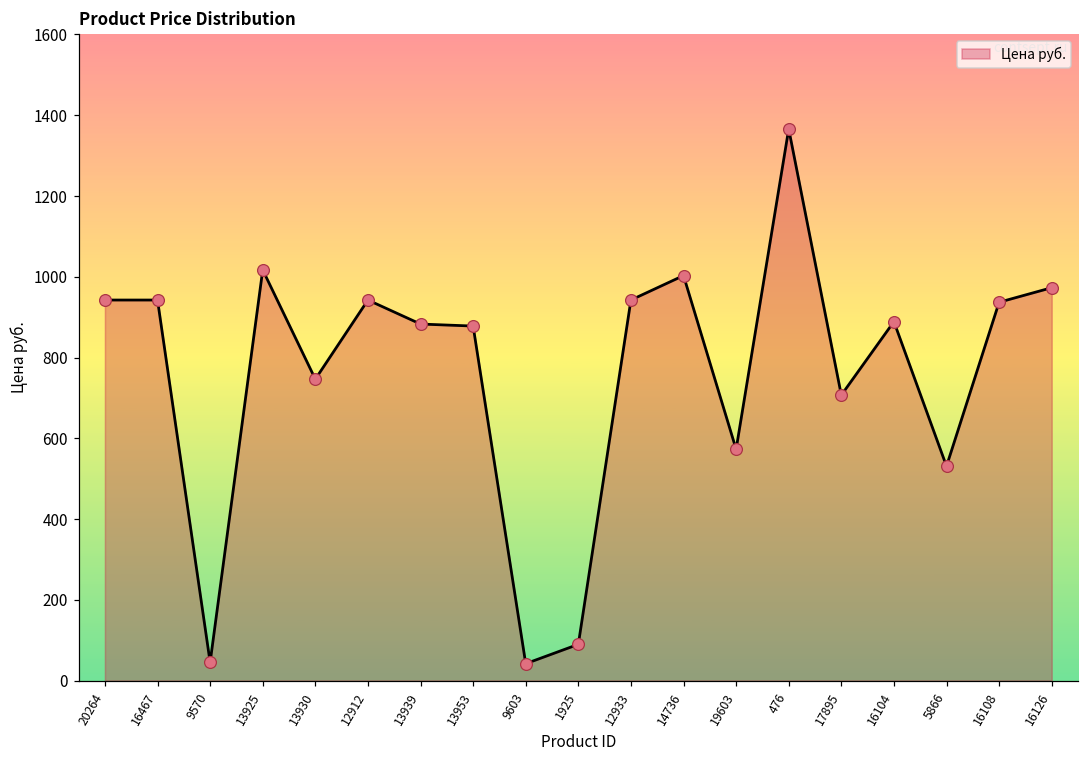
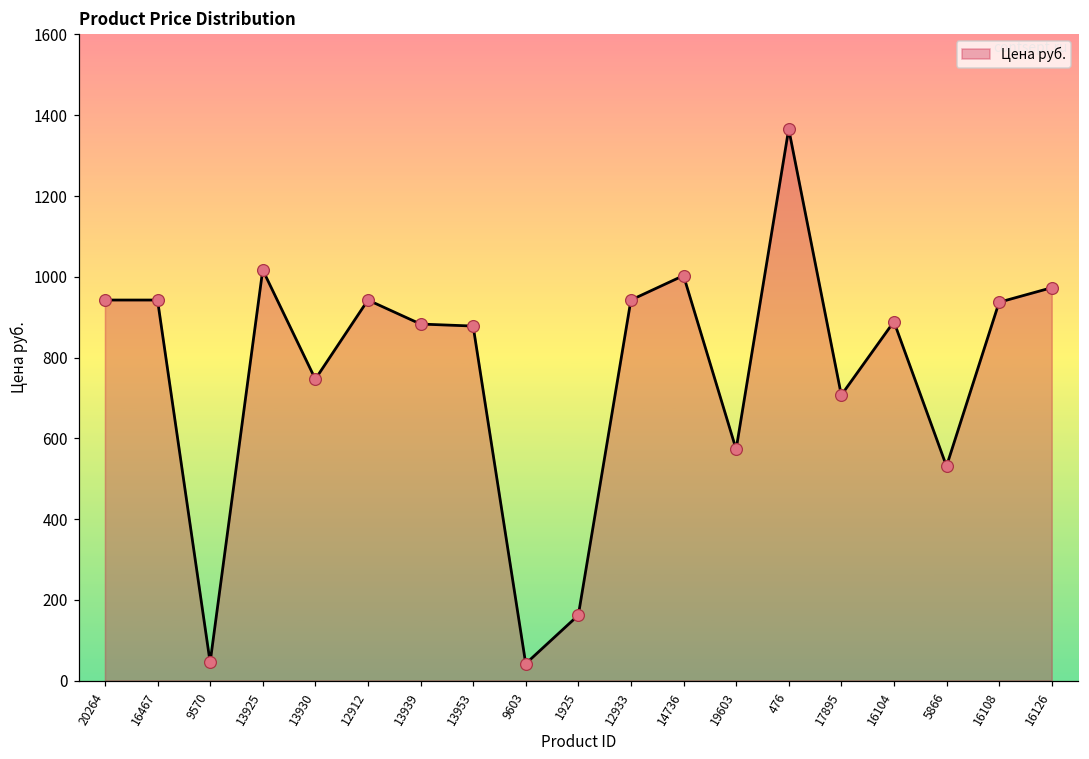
1925: 90 -> 160
